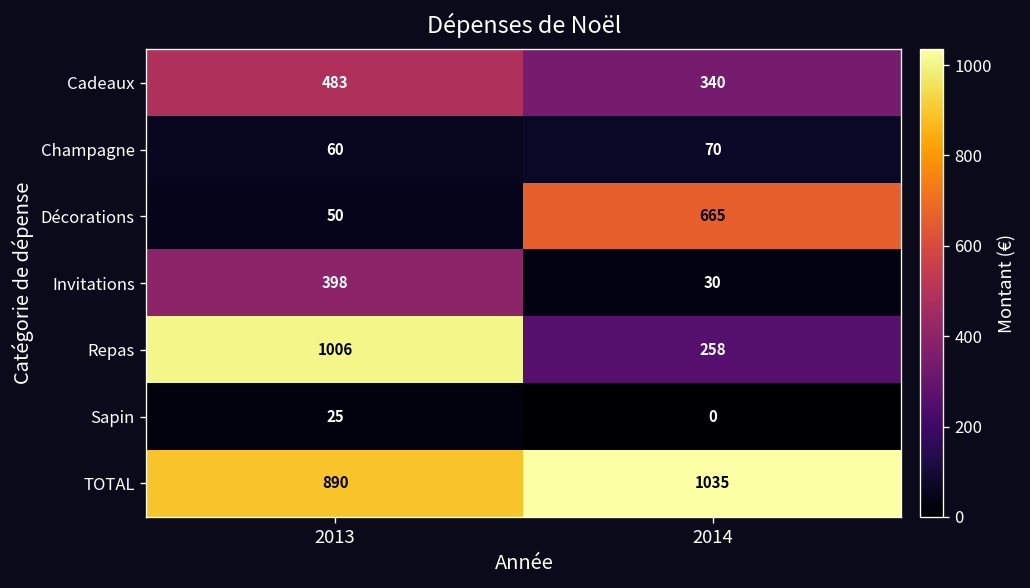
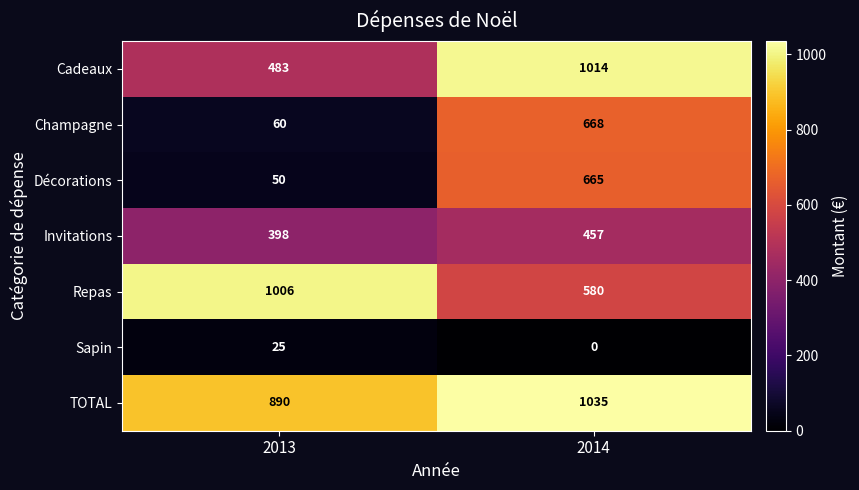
Cadeaux, 2014: 340 -> 1014
Champagne, 2014: 70 -> 668
Invitations, 2014: 30 -> 457
Repas, 2014: 258 -> 580
